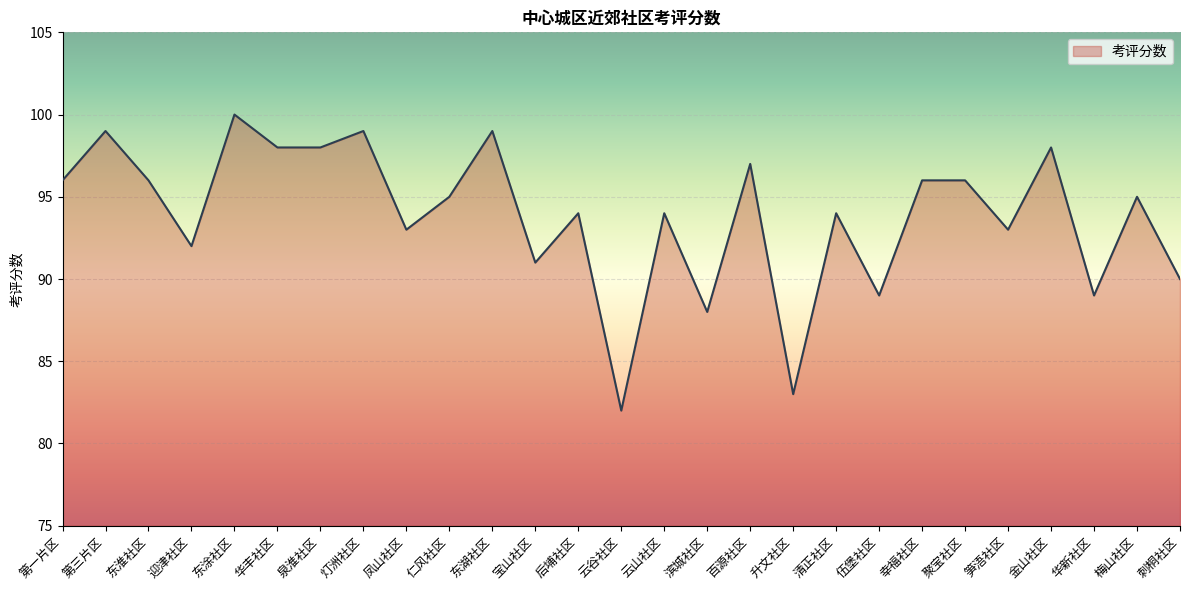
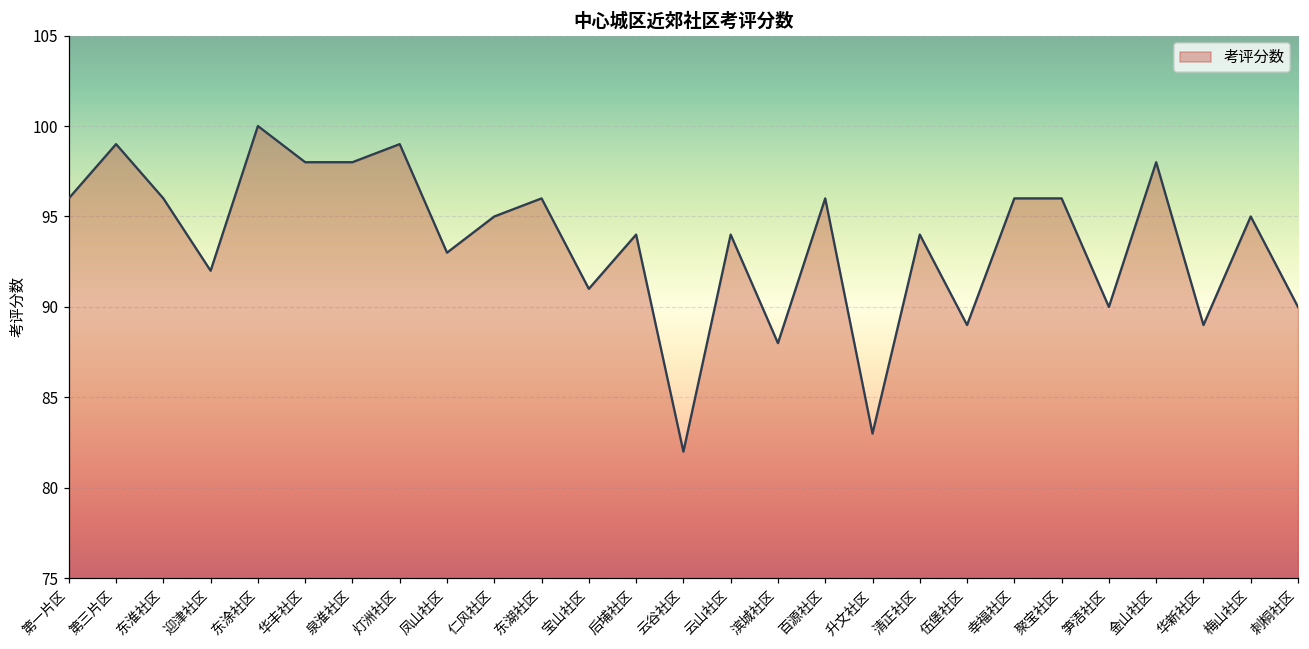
东湖社区: 99 -> 96
百源社区: 97 -> 96
笋浯社区: 93 -> 90
